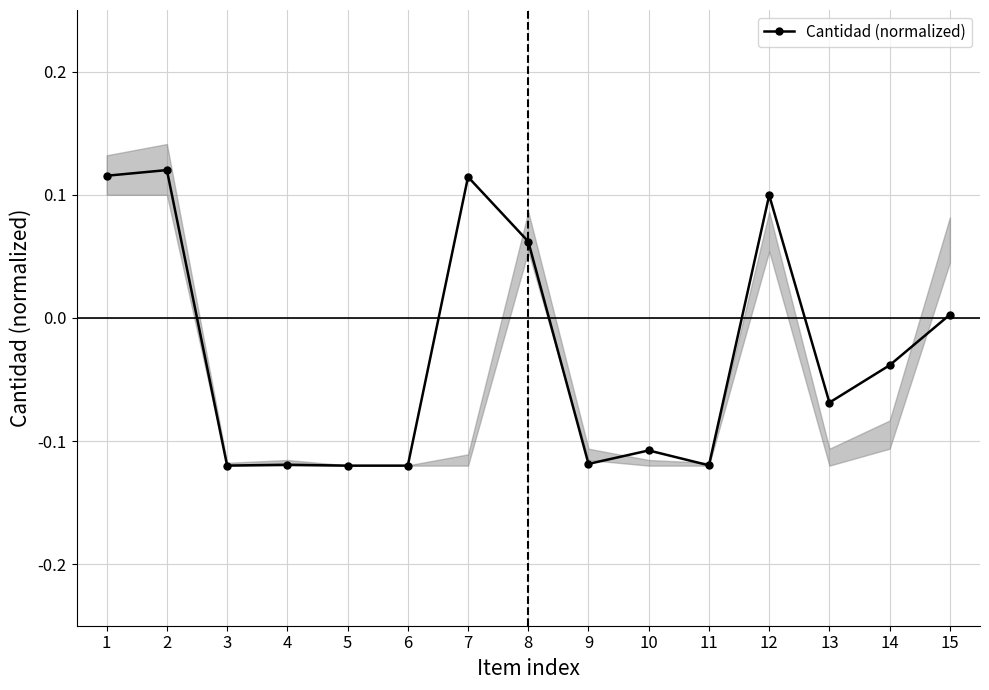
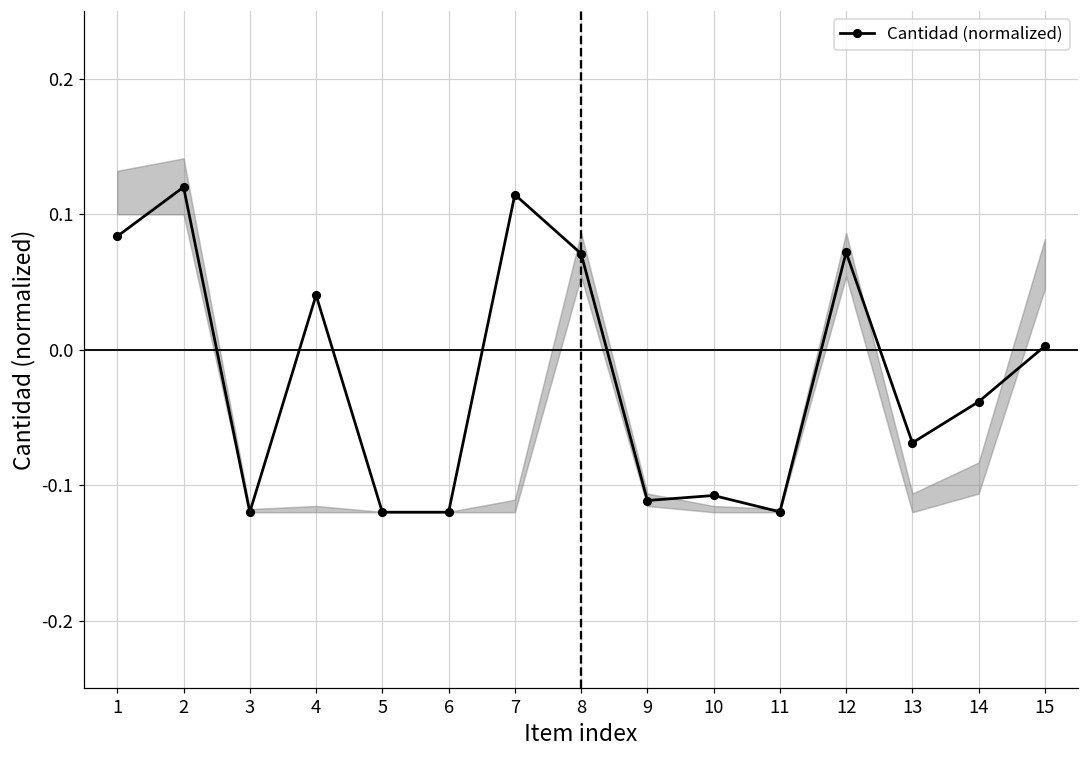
Cantidad (normalized), 1: 0.115 -> 0.084
Cantidad (normalized), 4: -0.119 -> 0.040
Cantidad (normalized), 8: 0.062 -> 0.071
Cantidad (normalized), 9: -0.119 -> -0.111
Cantidad (normalized), 12: 0.100 -> 0.072
